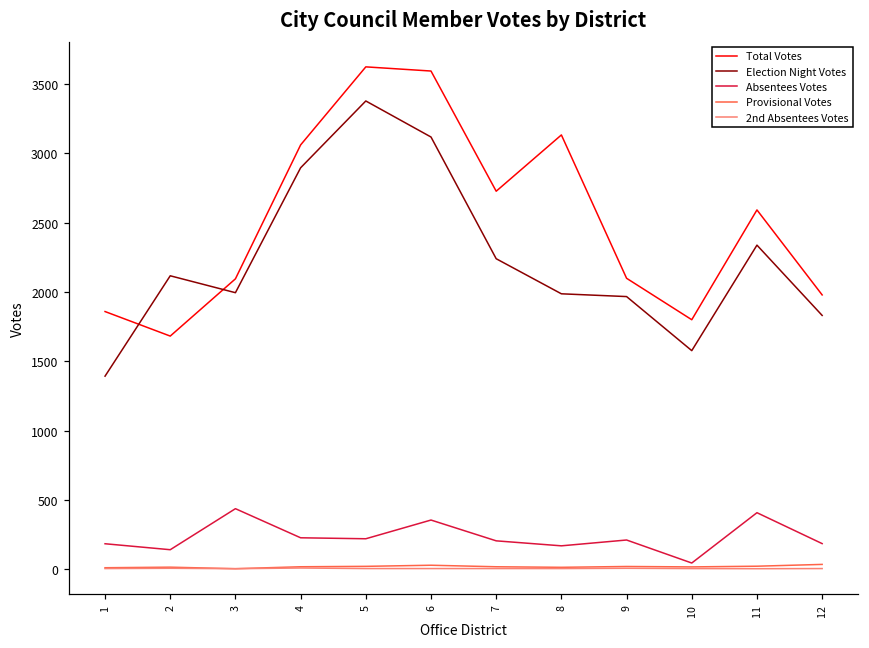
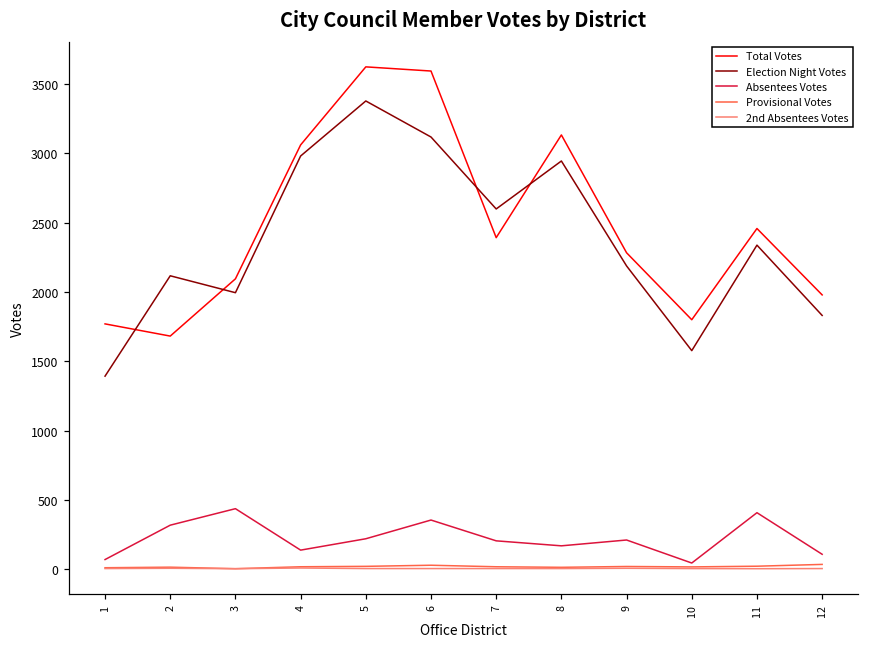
Total Votes, 1: 1860 -> 1770
Absentees Votes, 1: 180 -> 70
Absentees Votes, 2: 140 -> 320
Election Night Votes, 4: 2900 -> 2980
Absentees Votes, 4: 230 -> 140
Total Votes, 7: 2730 -> 2390
Election Night Votes, 7: 2240 -> 2600
Election Night Votes, 8: 1990 -> 2950
Total Votes, 9: 2100 -> 2280
Election Night Votes, 9: 1970 -> 2190
Total Votes, 11: 2590 -> 2460
Absentees Votes, 12: 190 -> 110
